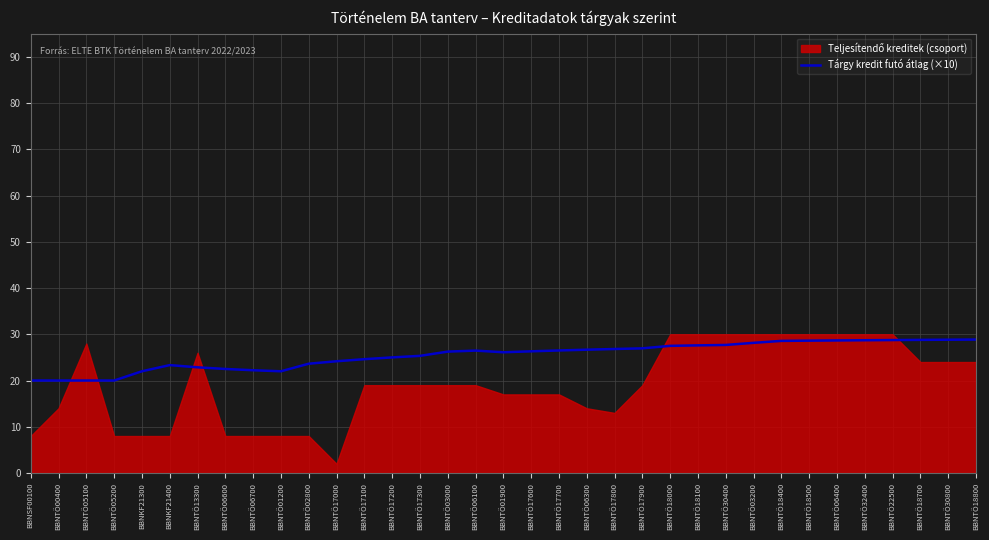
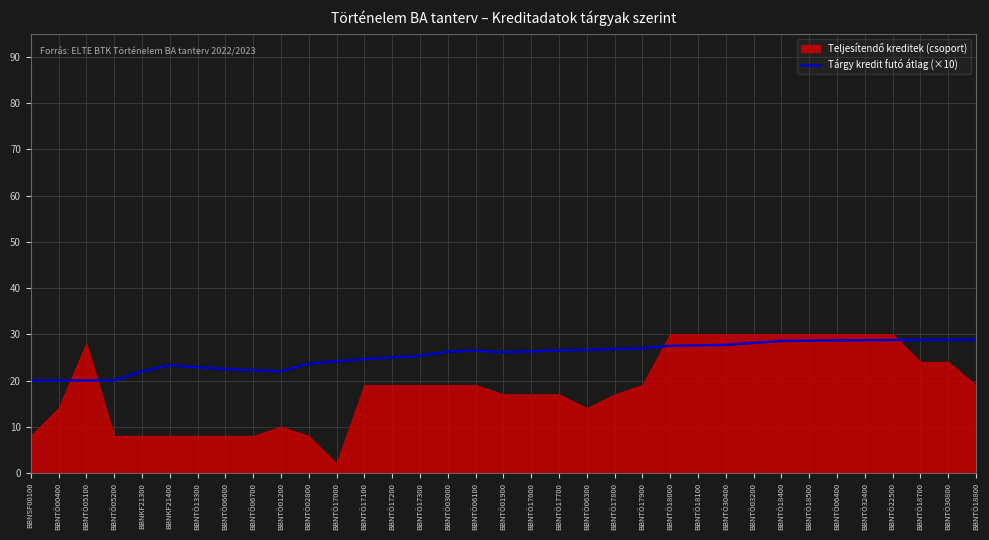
Teljesítendő kreditek (csoport), BBNTÖ13300: 26 -> 8
Teljesítendő kreditek (csoport), BBNTÖ01200: 8 -> 10
Teljesítendő kreditek (csoport), BBNTÖ17800: 13 -> 17
Teljesítendő kreditek (csoport), BBNTÖ18800: 24 -> 19
